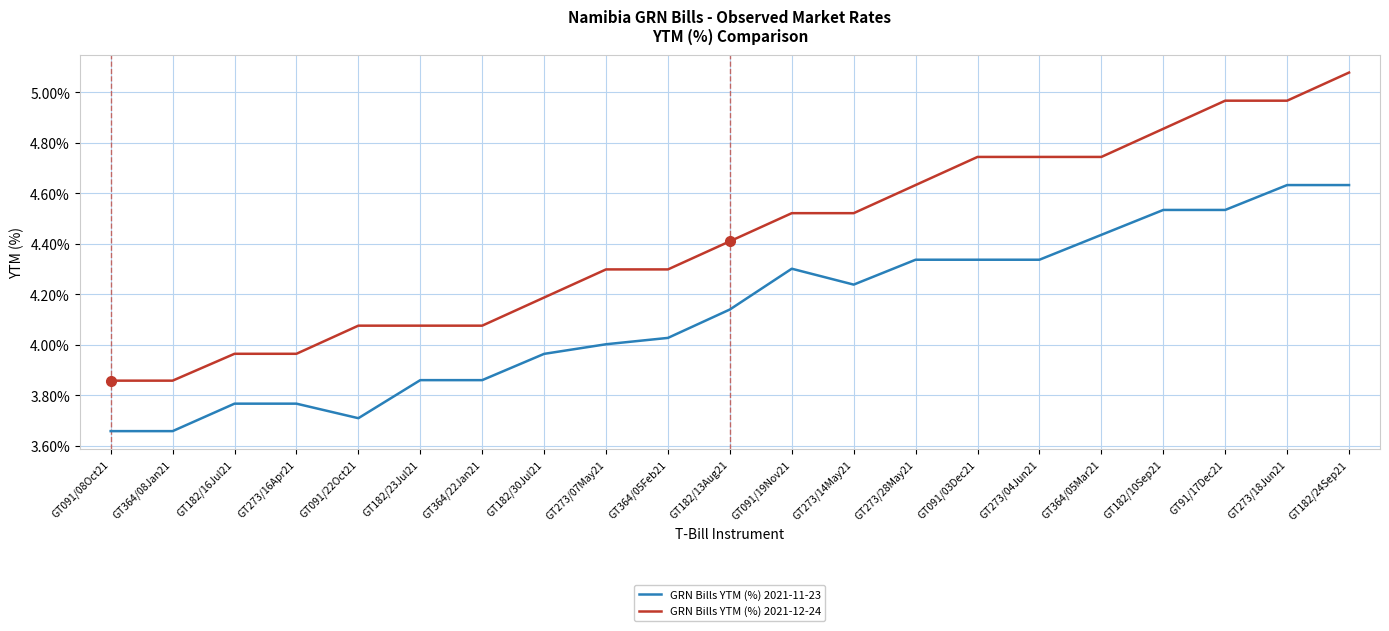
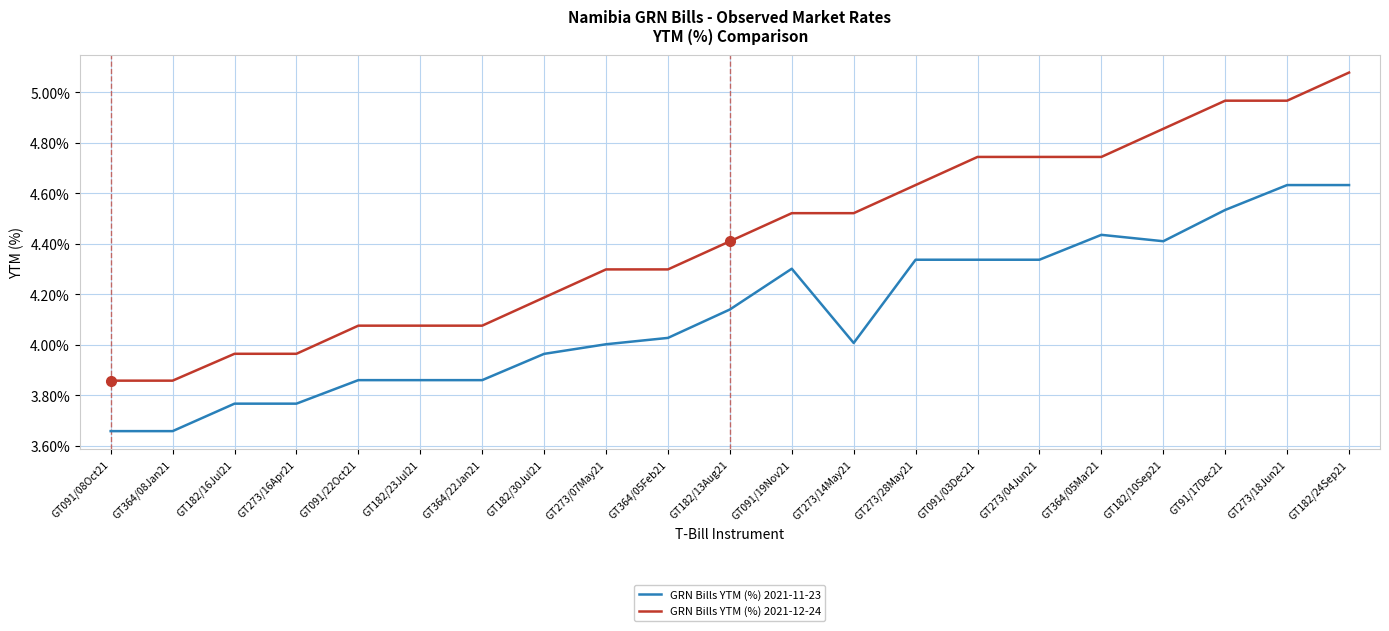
GRN Bills YTM (%) 2021-11-23, GT091/22Oct21: 3.71% -> 3.86%
GRN Bills YTM (%) 2021-11-23, GT273/14May21: 4.24% -> 4.01%
GRN Bills YTM (%) 2021-11-23, GT182/10Sep21: 4.53% -> 4.41%
